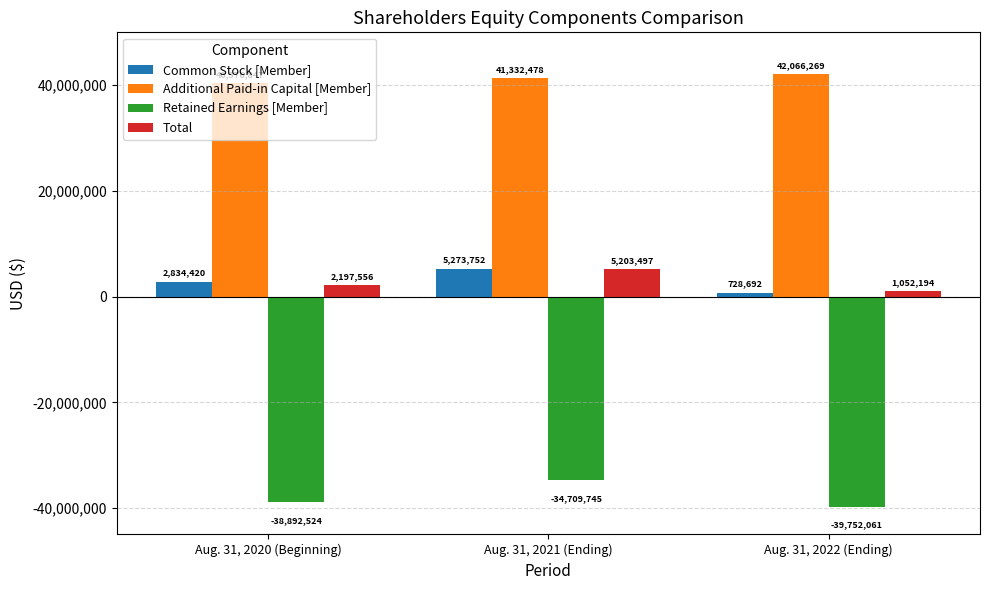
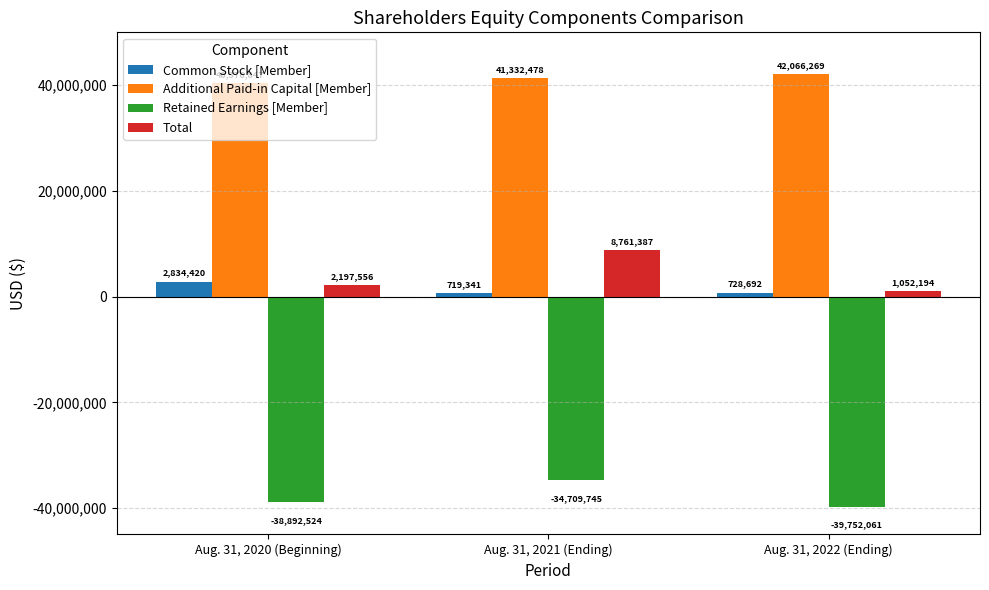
Common Stock [Member], Aug. 31, 2021 (Ending): 5,273,752 -> 719,341
Total, Aug. 31, 2021 (Ending): 5,203,497 -> 8,761,387
